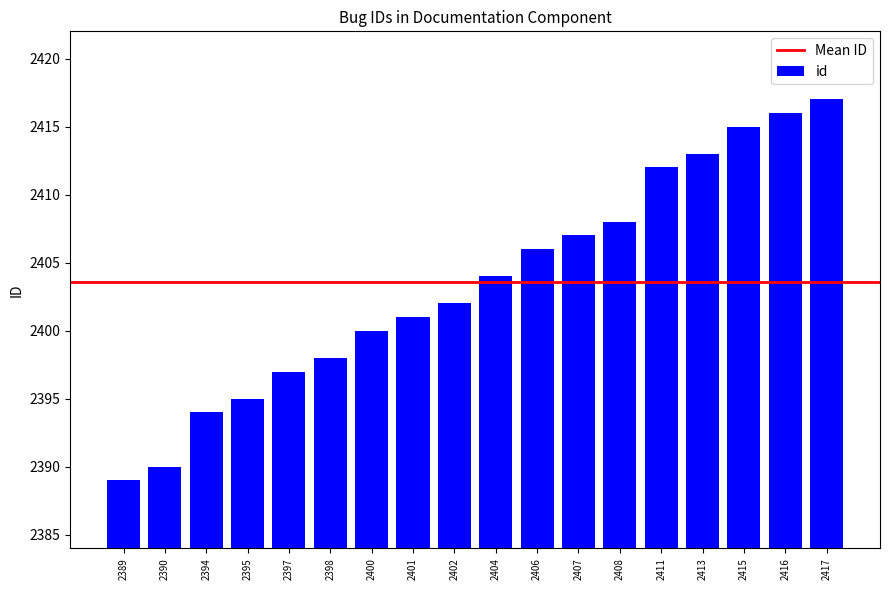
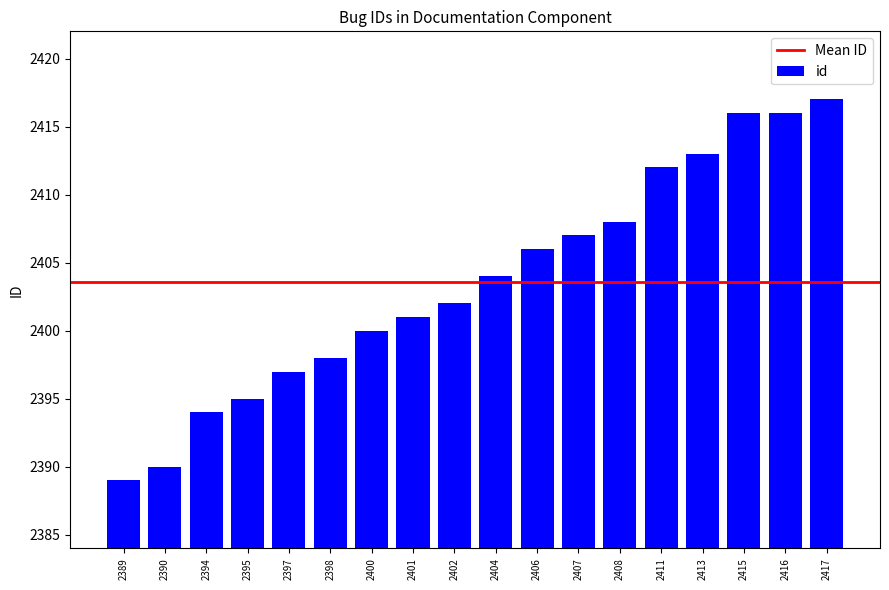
2415: 2415 -> 2416
